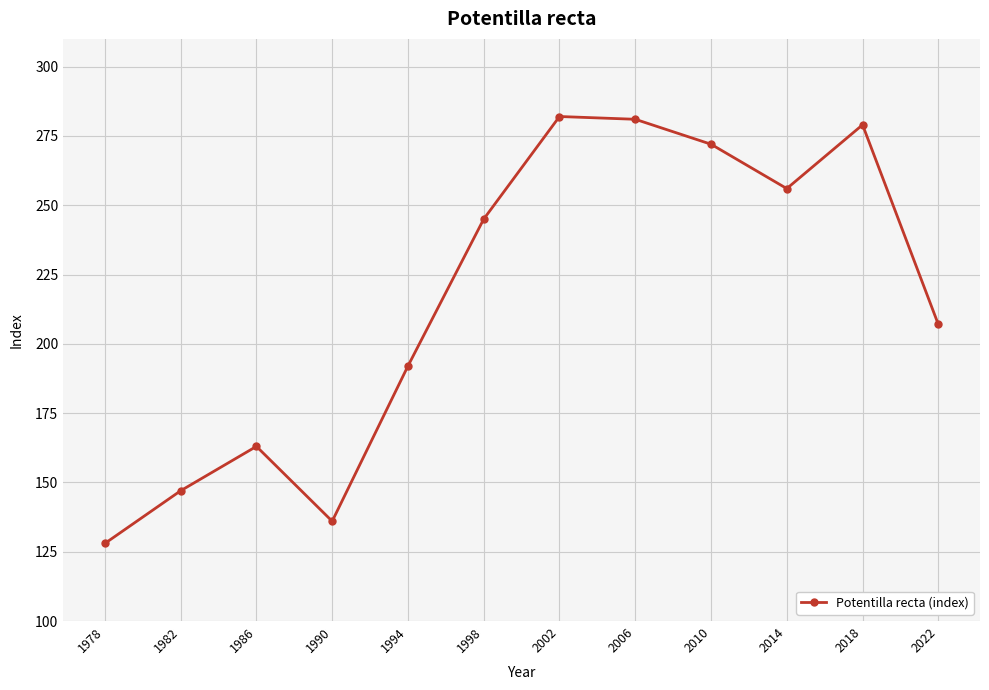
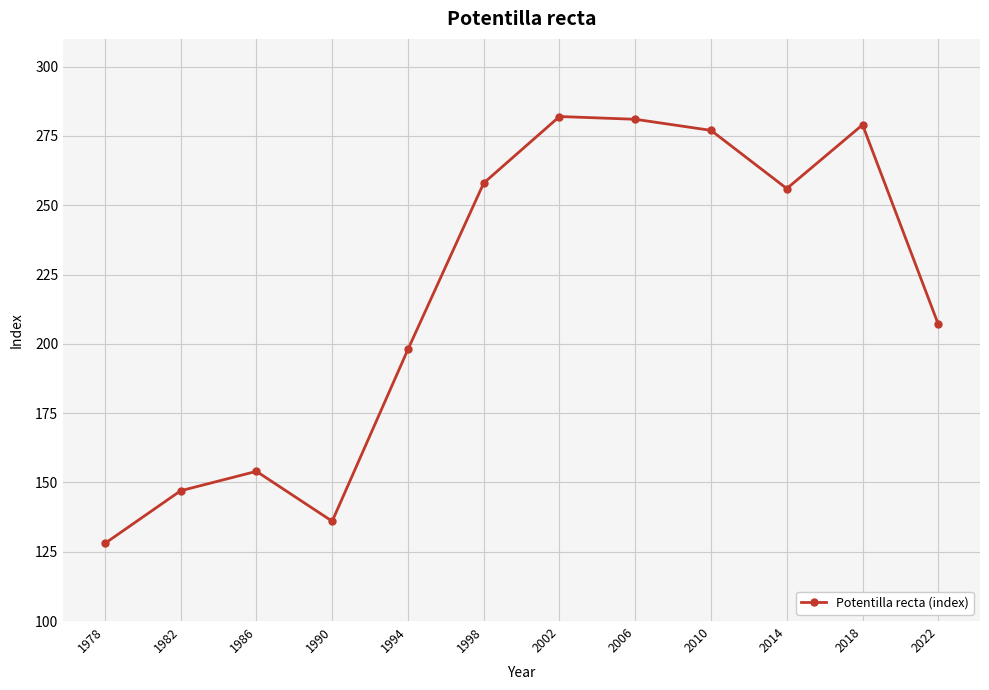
1986: 163 -> 154
1994: 192 -> 198
1998: 245 -> 258
2010: 272 -> 277
